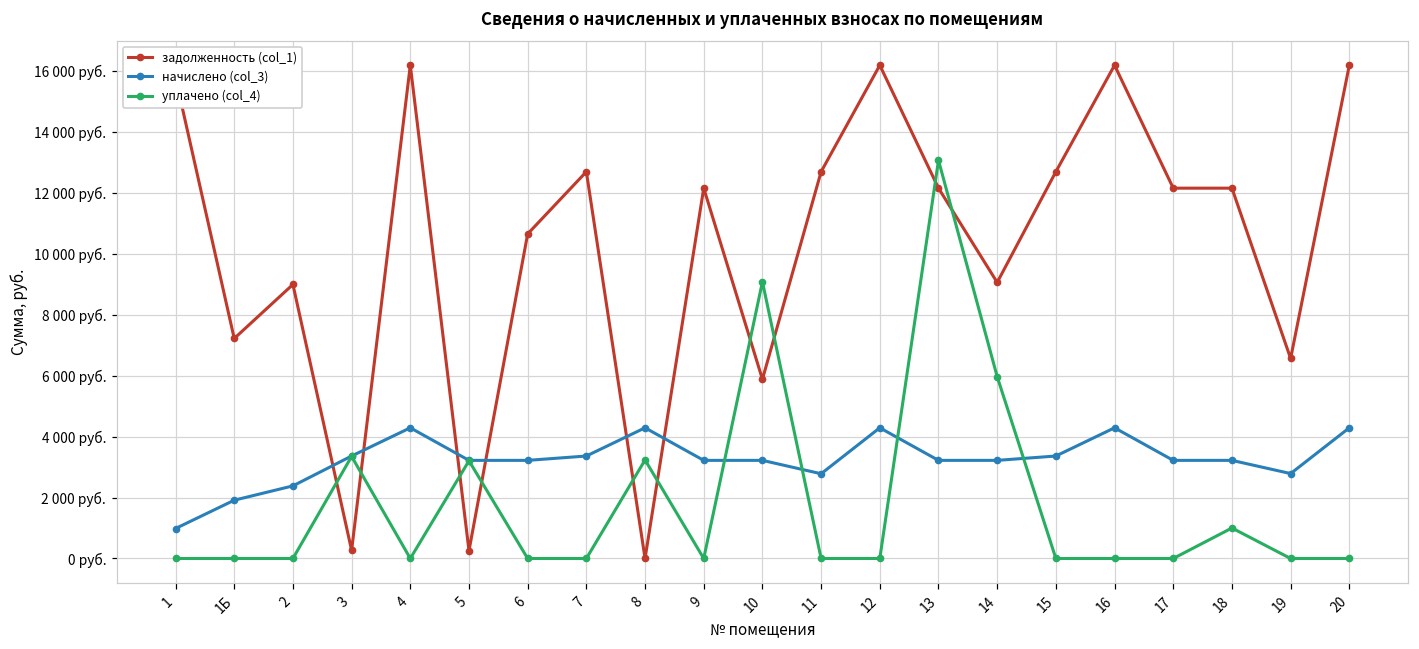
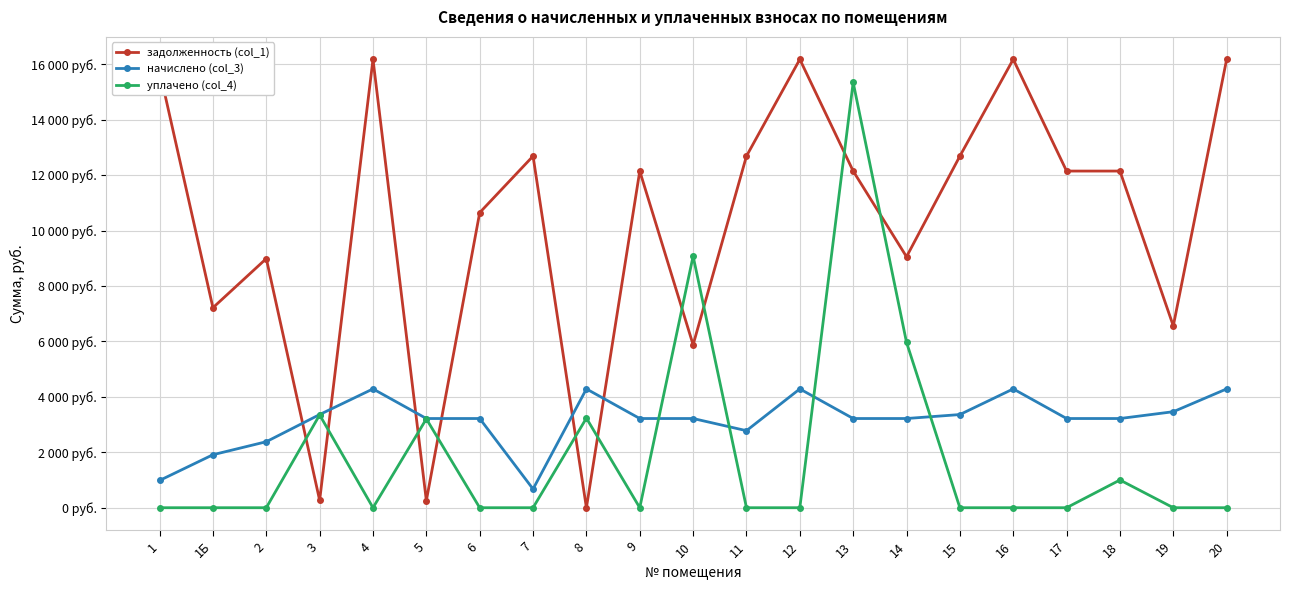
начислено (col_3), 7: 3400 руб. -> 700 руб.
уплачено (col_4), 13: 13100 руб. -> 15300 руб.
начислено (col_3), 19: 2800 руб. -> 3500 руб.
